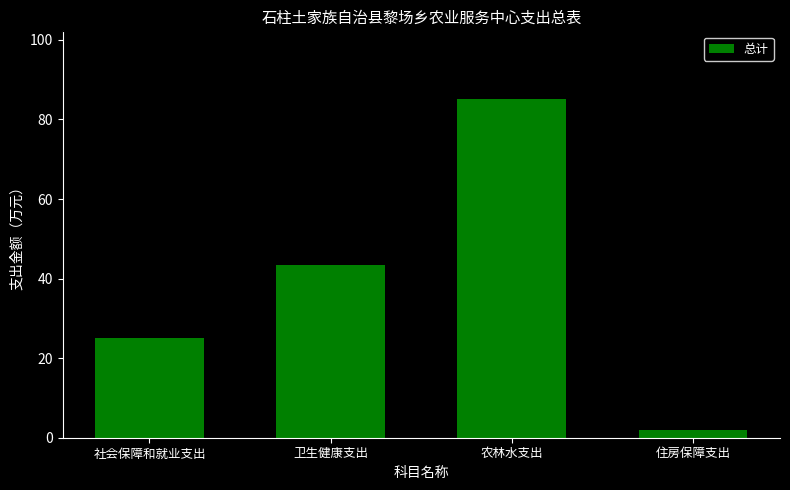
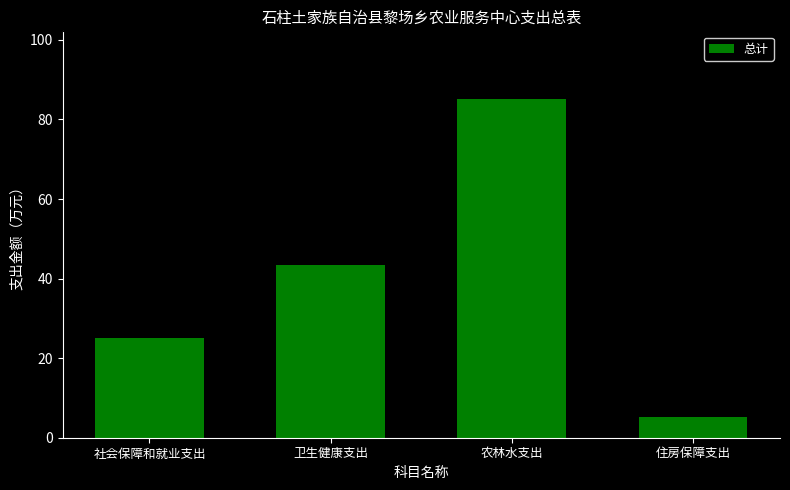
住房保障支出: 2 -> 5
